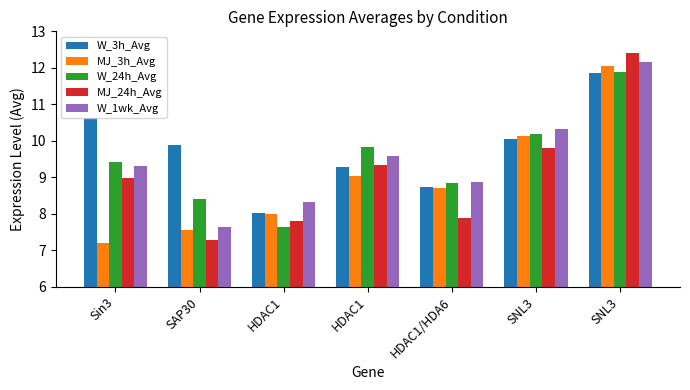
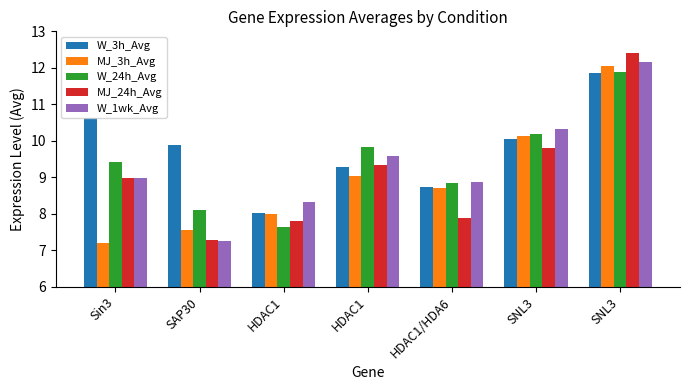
W_1wk_Avg, Sin3: 9.3 -> 9.0
W_24h_Avg, SAP30: 8.4 -> 8.1
W_1wk_Avg, SAP30: 7.6 -> 7.2
